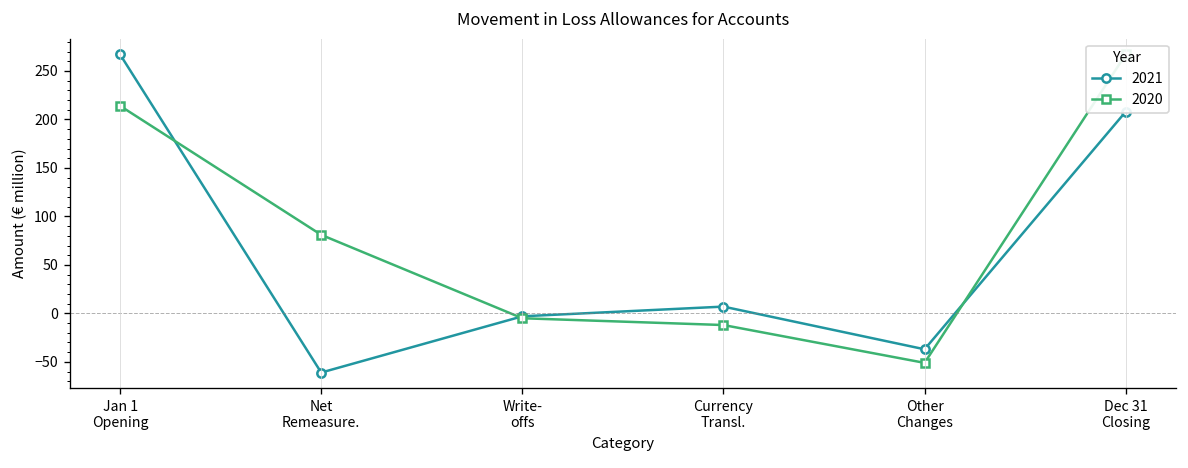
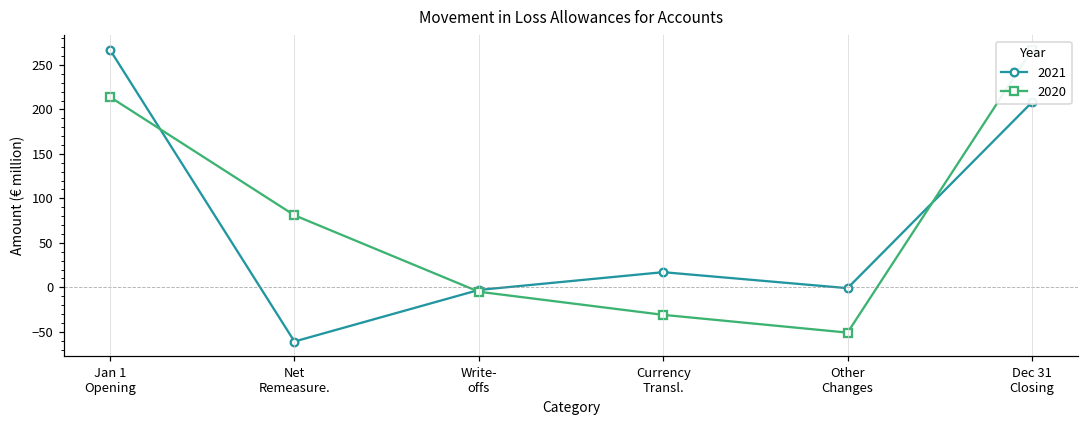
2021, Currency Transl.: 10 -> 20
2020, Currency Transl.: -10 -> -30
2021, Other Changes: -40 -> 0
